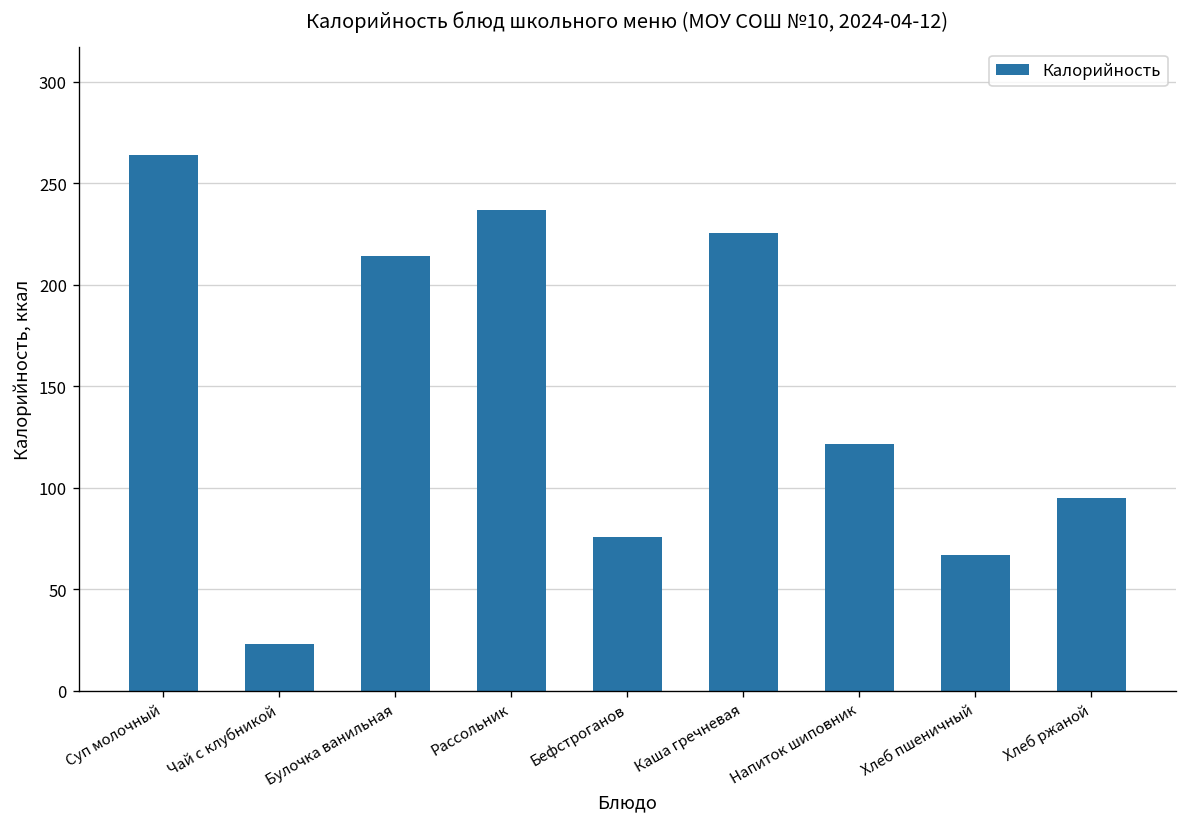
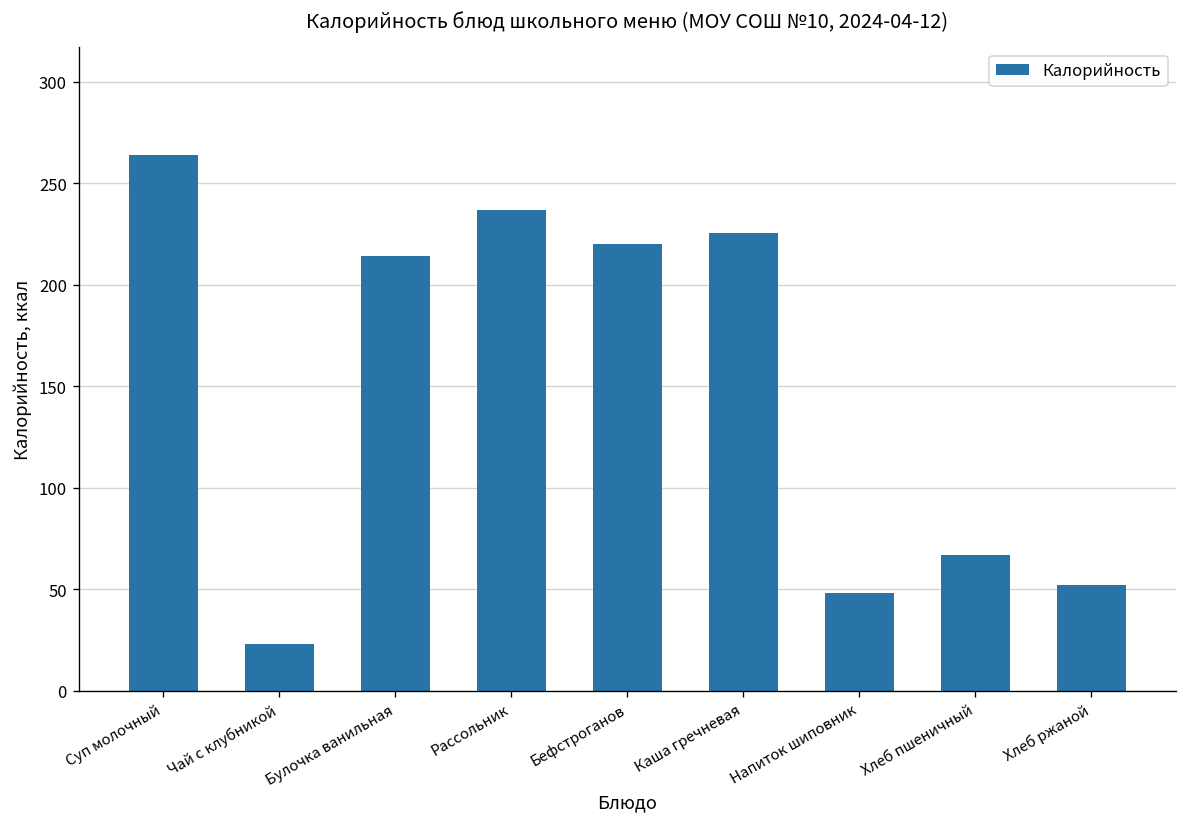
Бефстроганов: 76 -> 220
Напиток шиповник: 122 -> 48
Хлеб ржаной: 95 -> 52
